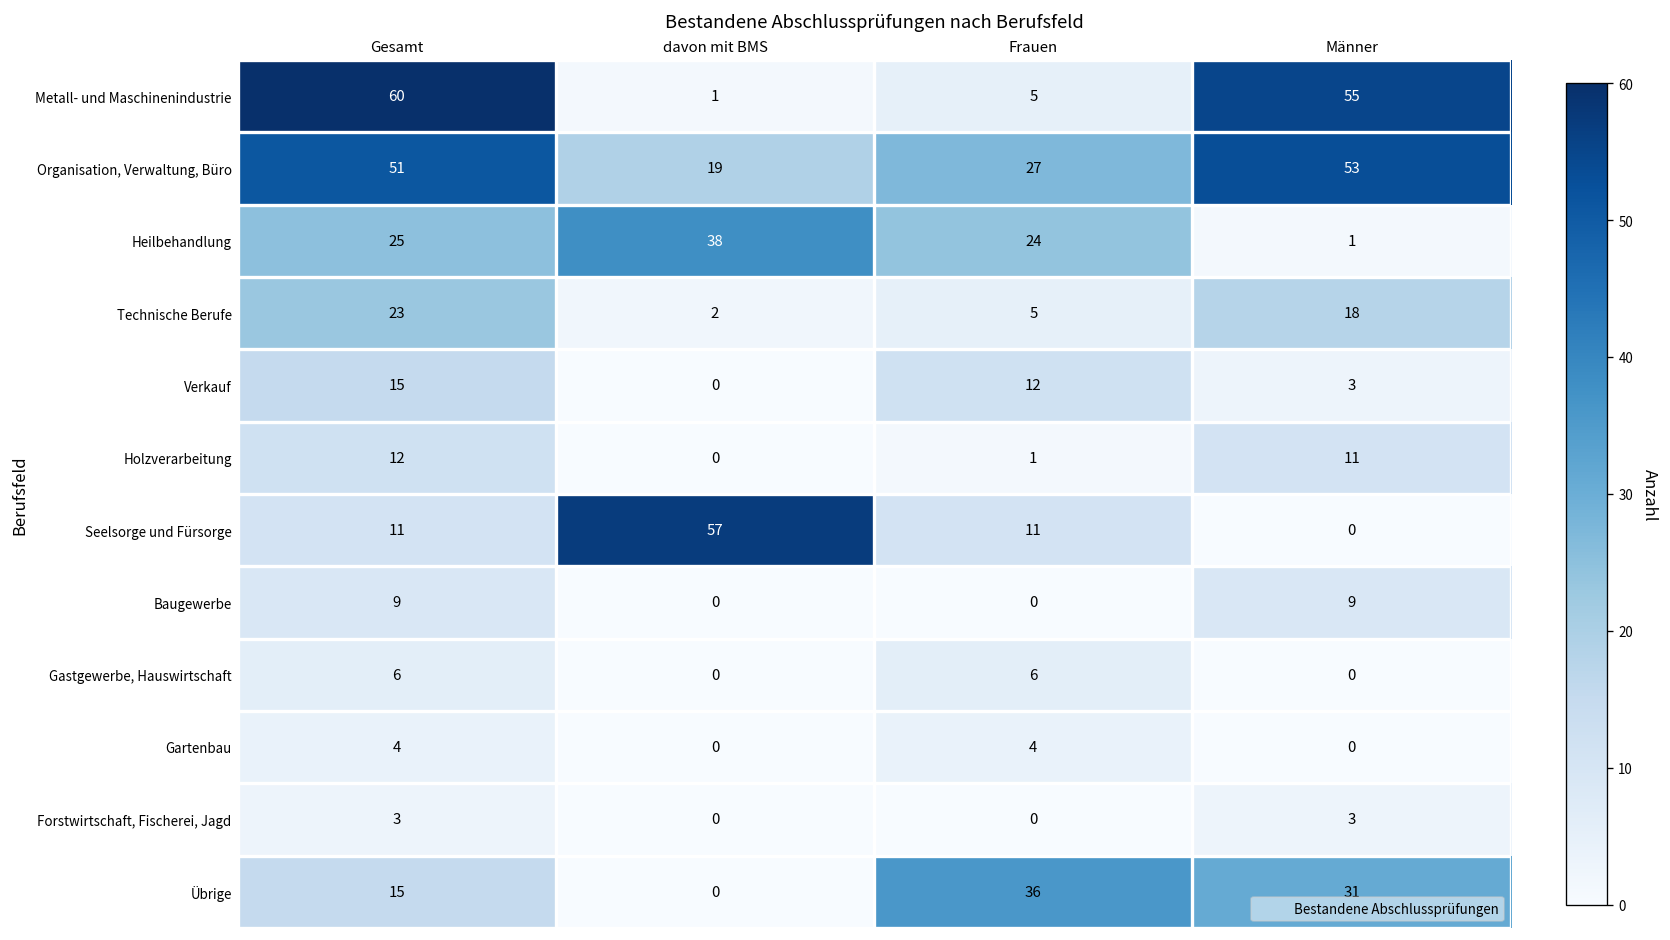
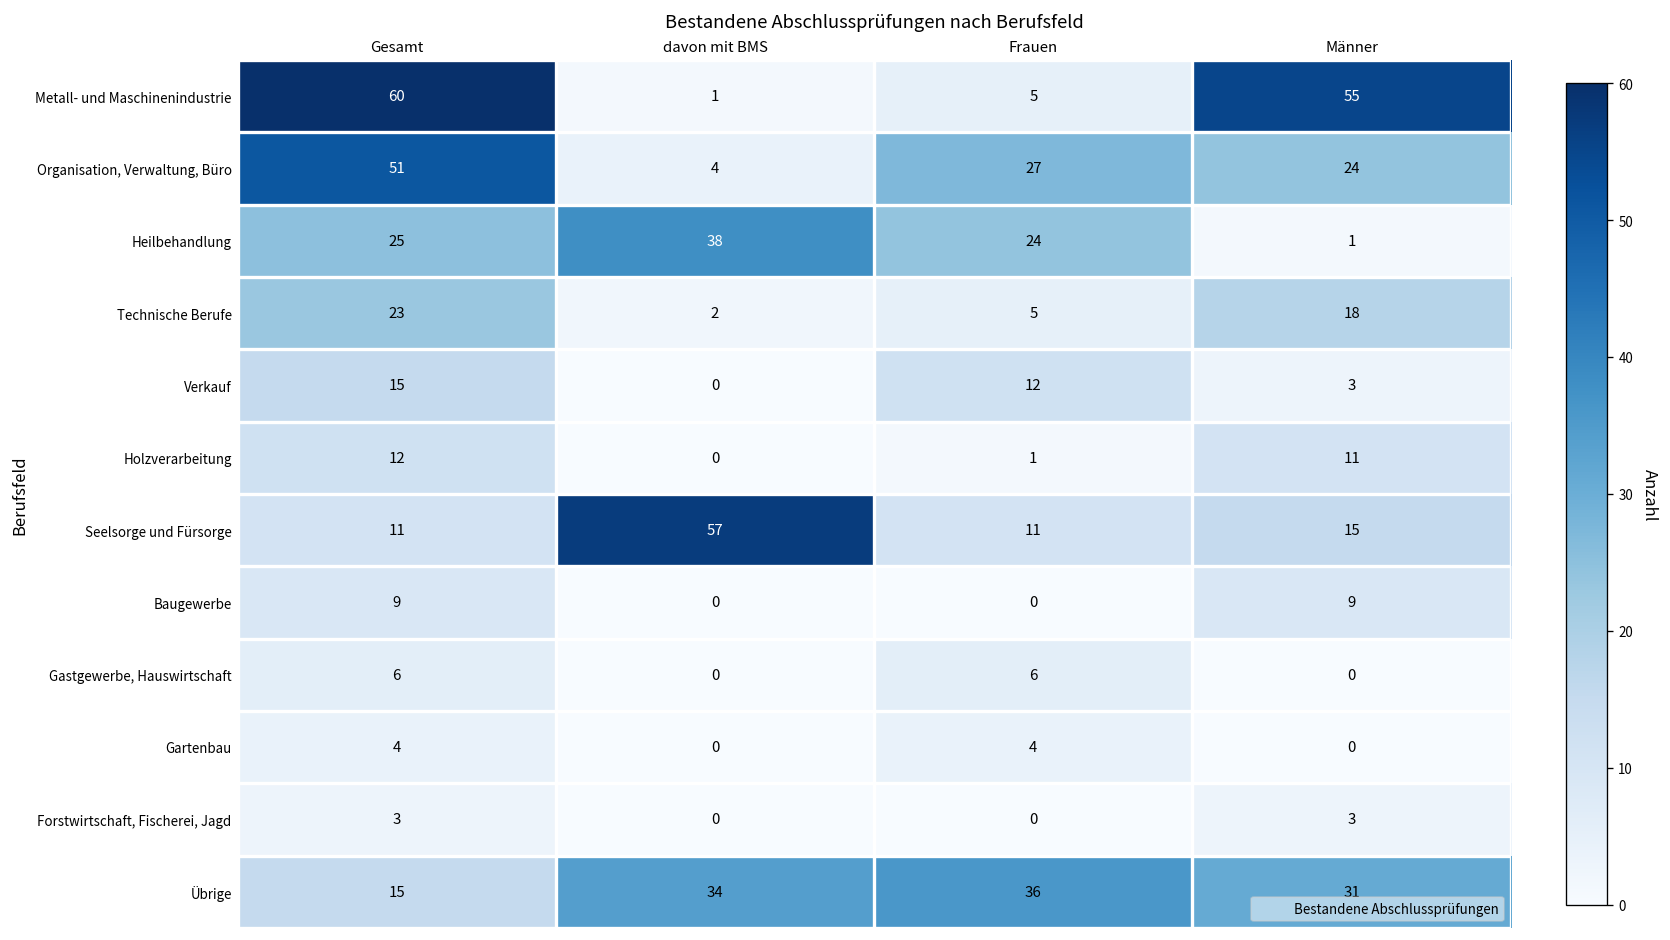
Organisation, Verwaltung, Büro, davon mit BMS: 19 -> 4
Organisation, Verwaltung, Büro, Männer: 53 -> 24
Seelsorge und Fürsorge, Männer: 0 -> 15
Übrige, davon mit BMS: 0 -> 34
